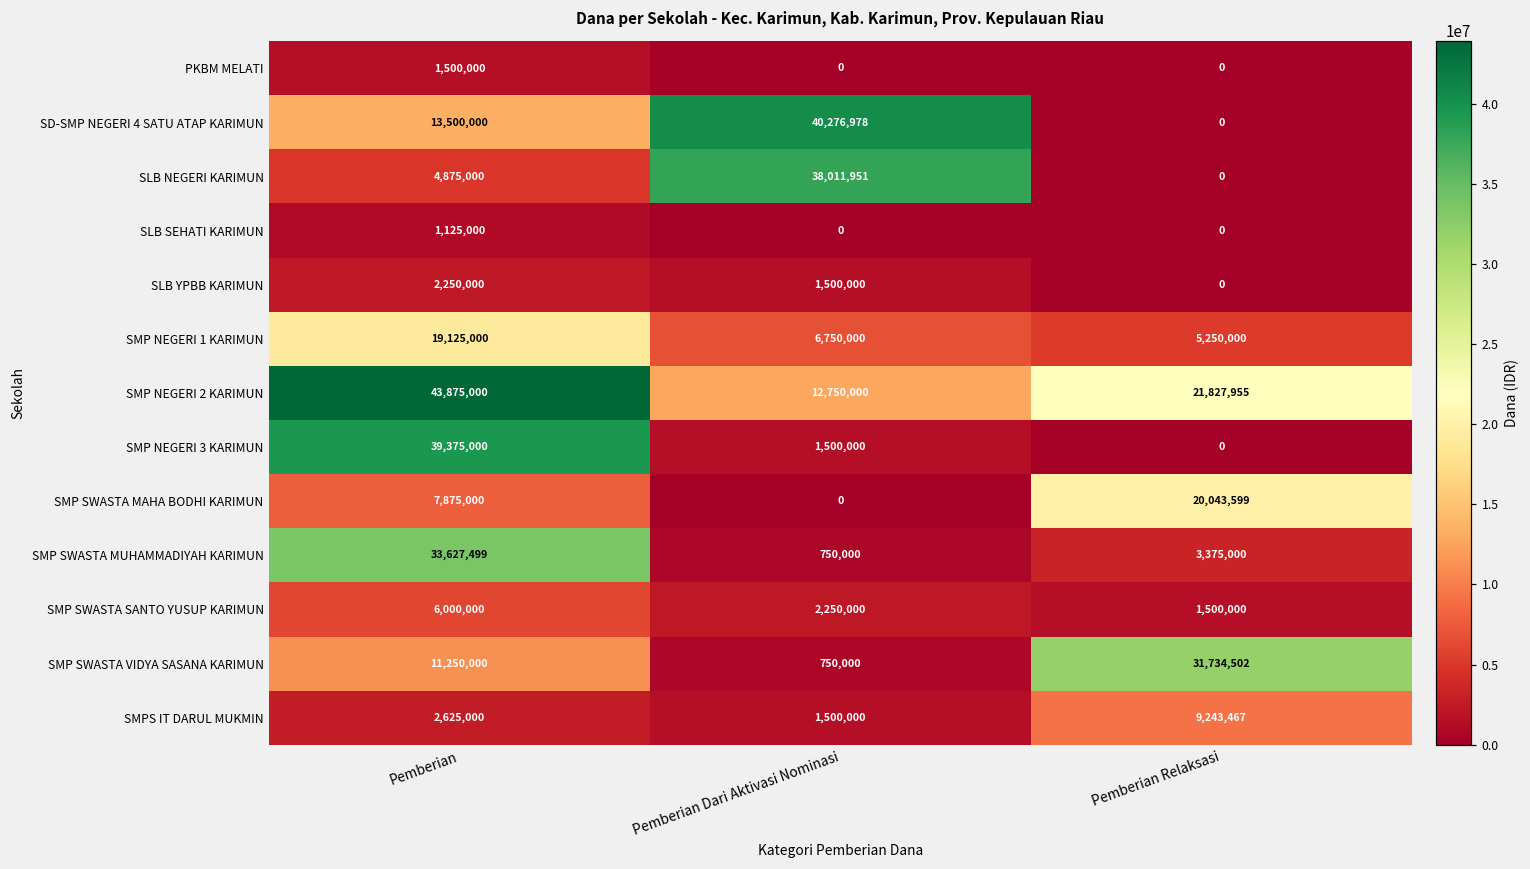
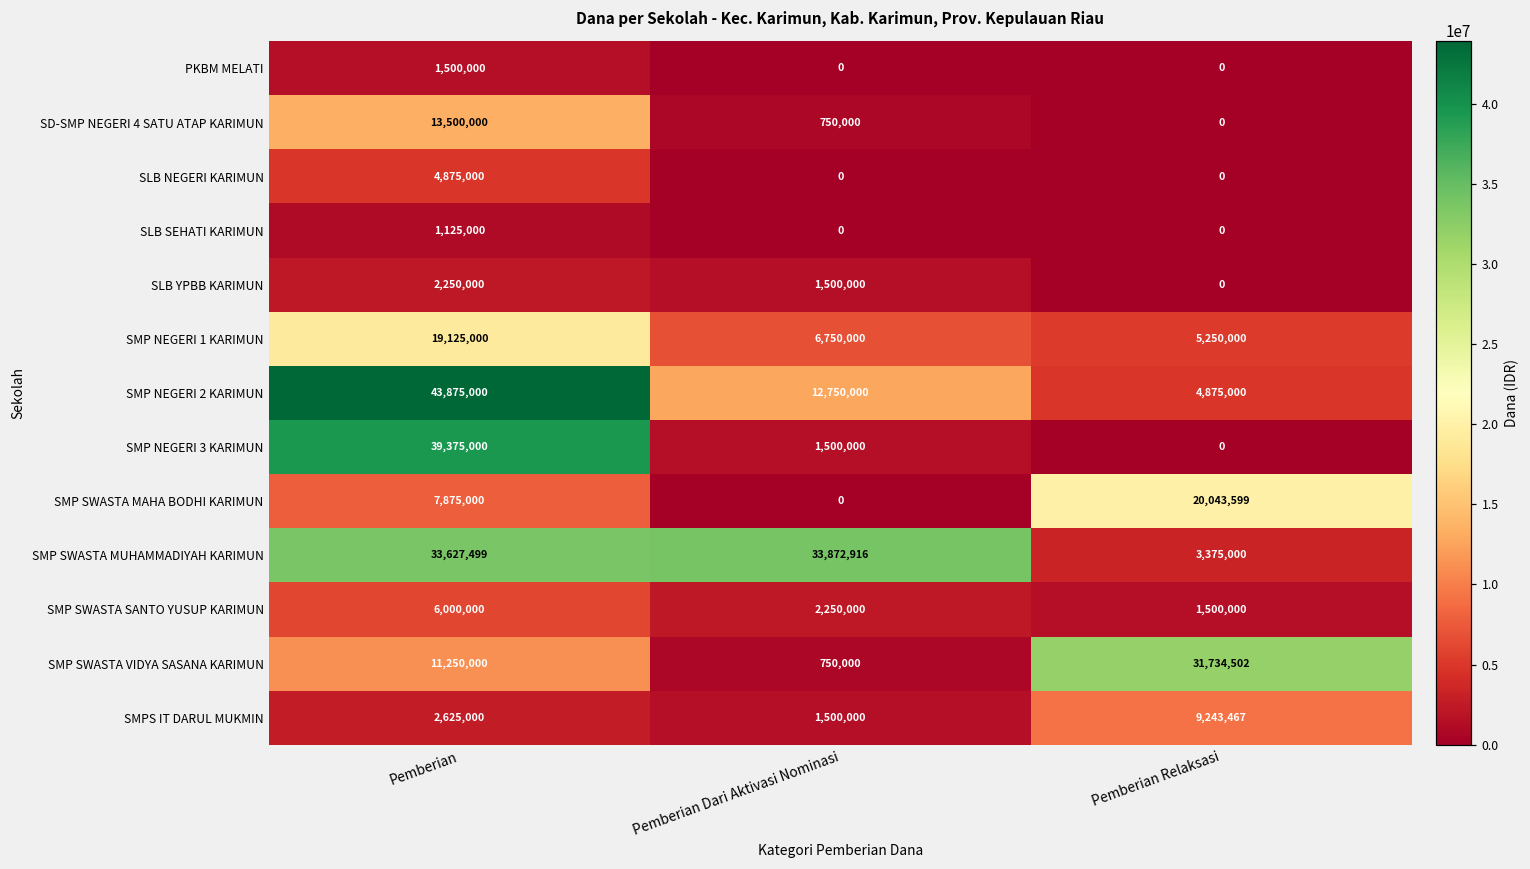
SD-SMP NEGERI 4 SATU ATAP KARIMUN, Pemberian Dari Aktivasi Nominasi: 40,276,978 -> 750,000
SLB NEGERI KARIMUN, Pemberian Dari Aktivasi Nominasi: 38,011,951 -> 0
SMP NEGERI 2 KARIMUN, Pemberian Relaksasi: 21,827,955 -> 4,875,000
SMP SWASTA MUHAMMADIYAH KARIMUN, Pemberian Dari Aktivasi Nominasi: 750,000 -> 33,872,916
